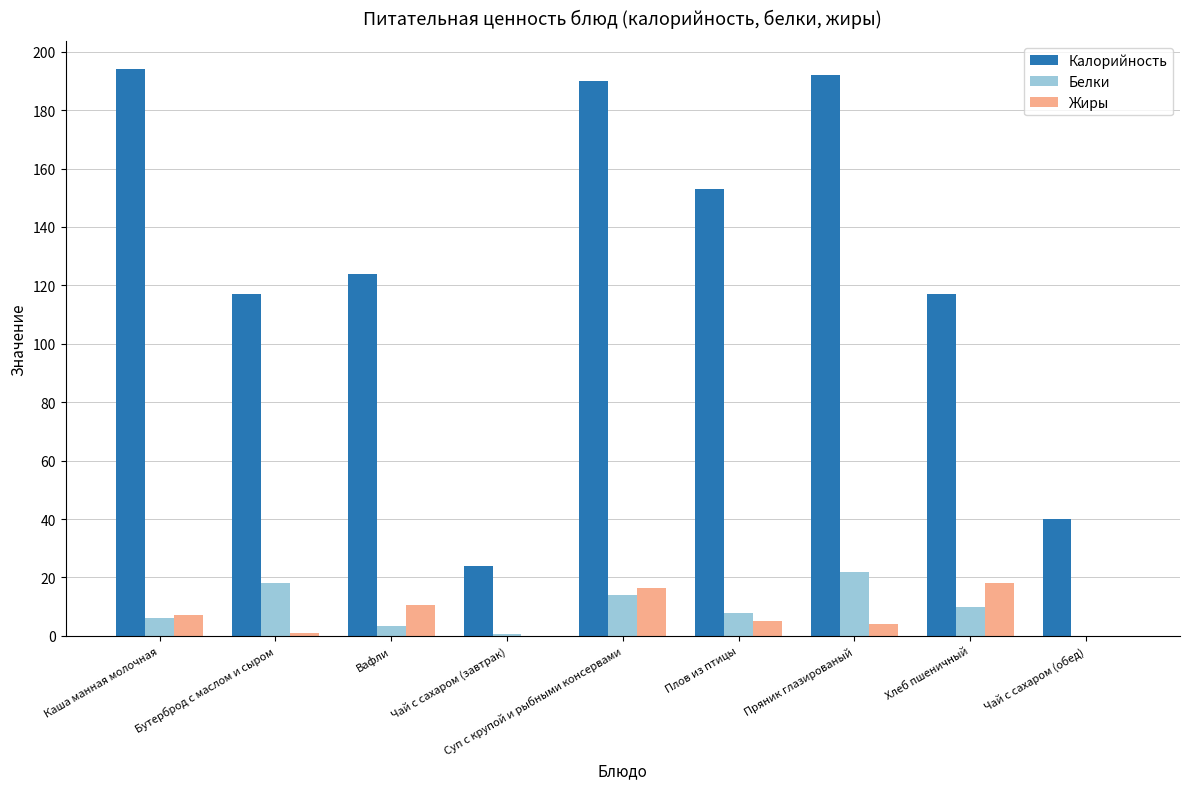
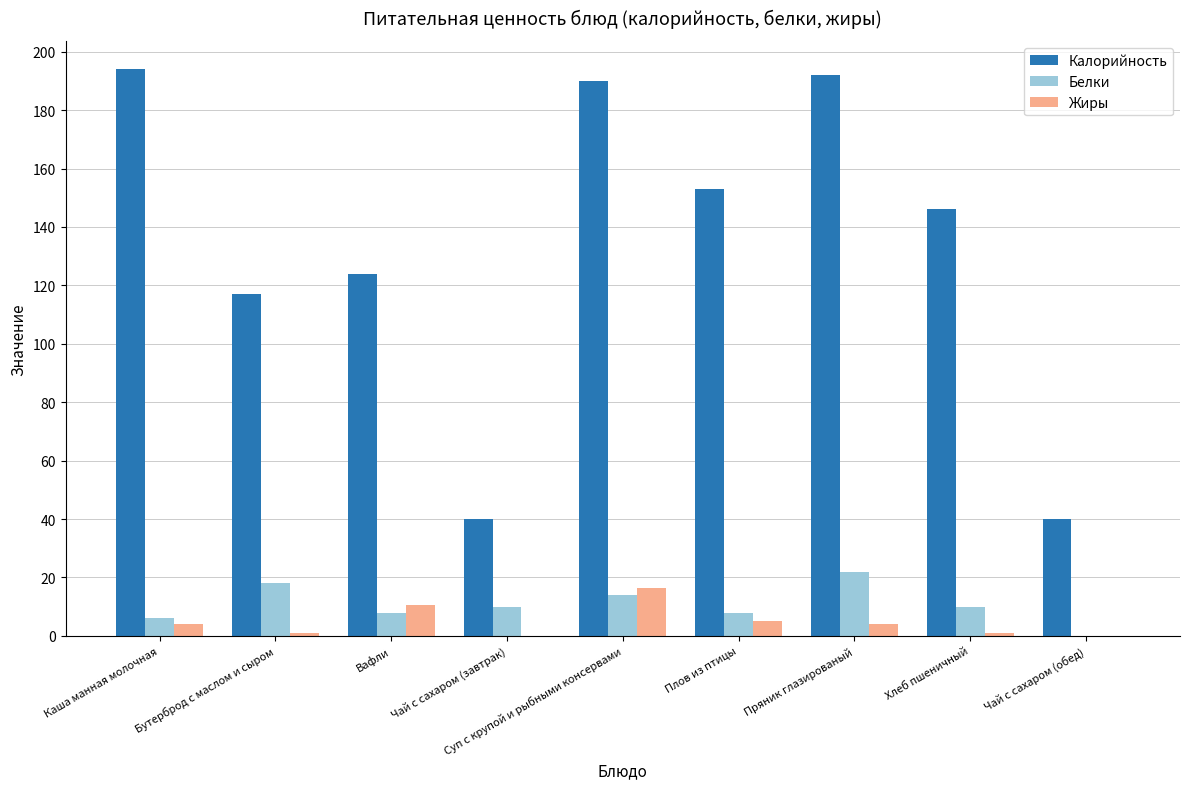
Жиры, Каша манная молочная: 7 -> 4
Белки, Вафли: 3 -> 8
Калорийность, Чай с сахаром (завтрак): 24 -> 40
Белки, Чай с сахаром (завтрак): 1 -> 10
Калорийность, Хлеб пшеничный: 117 -> 146
Жиры, Хлеб пшеничный: 18 -> 1
